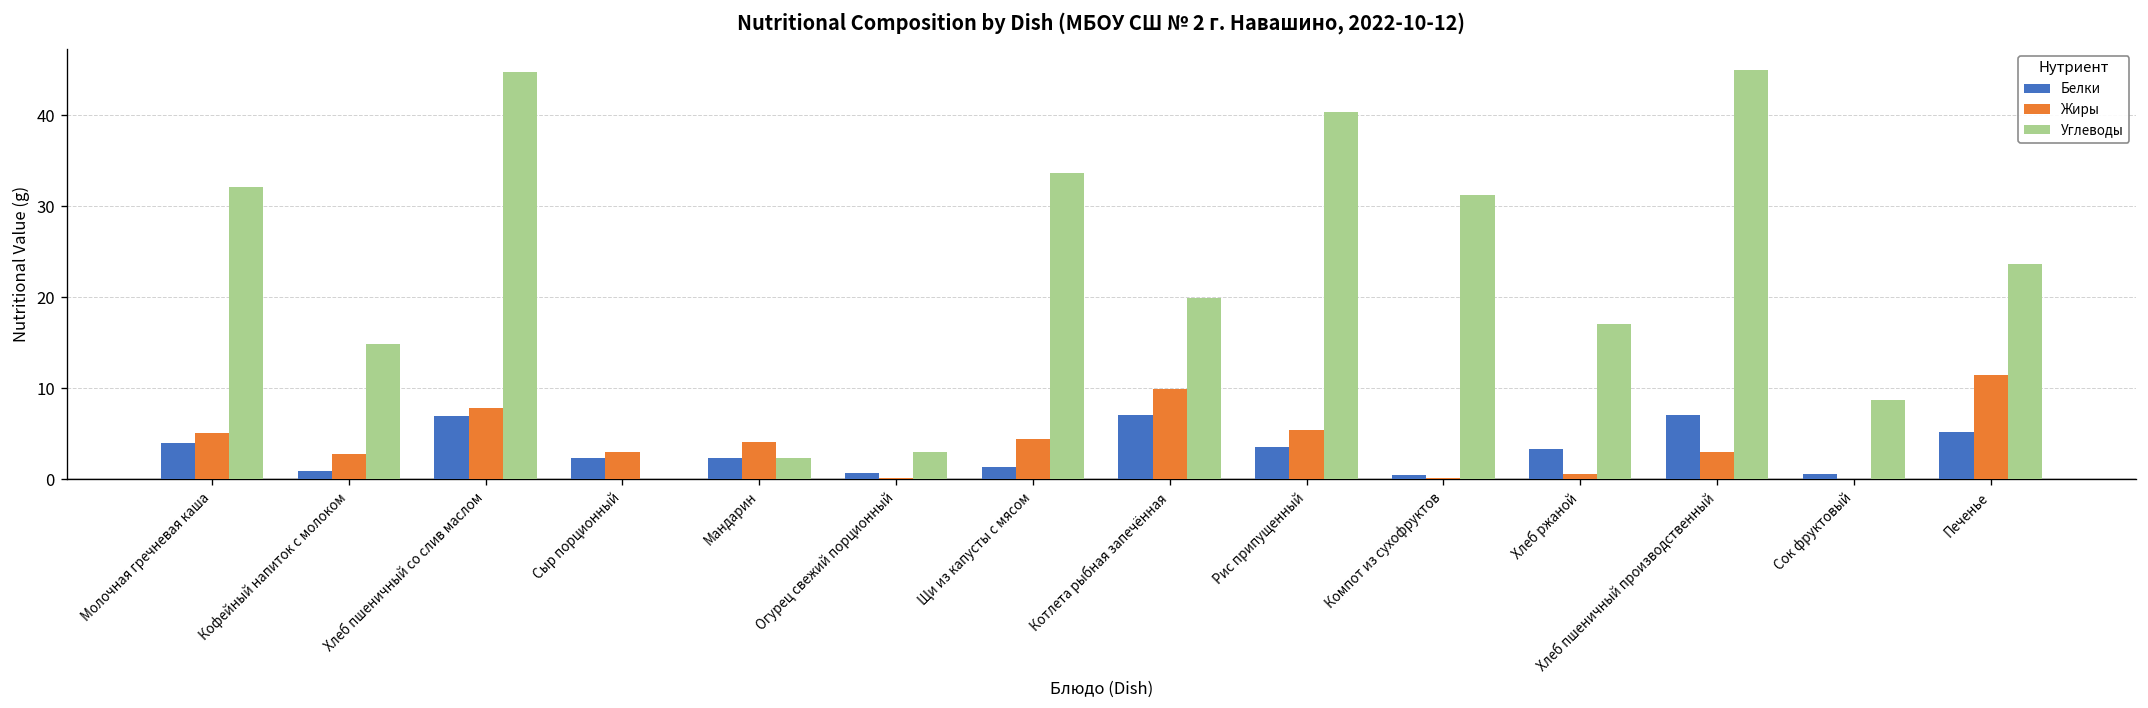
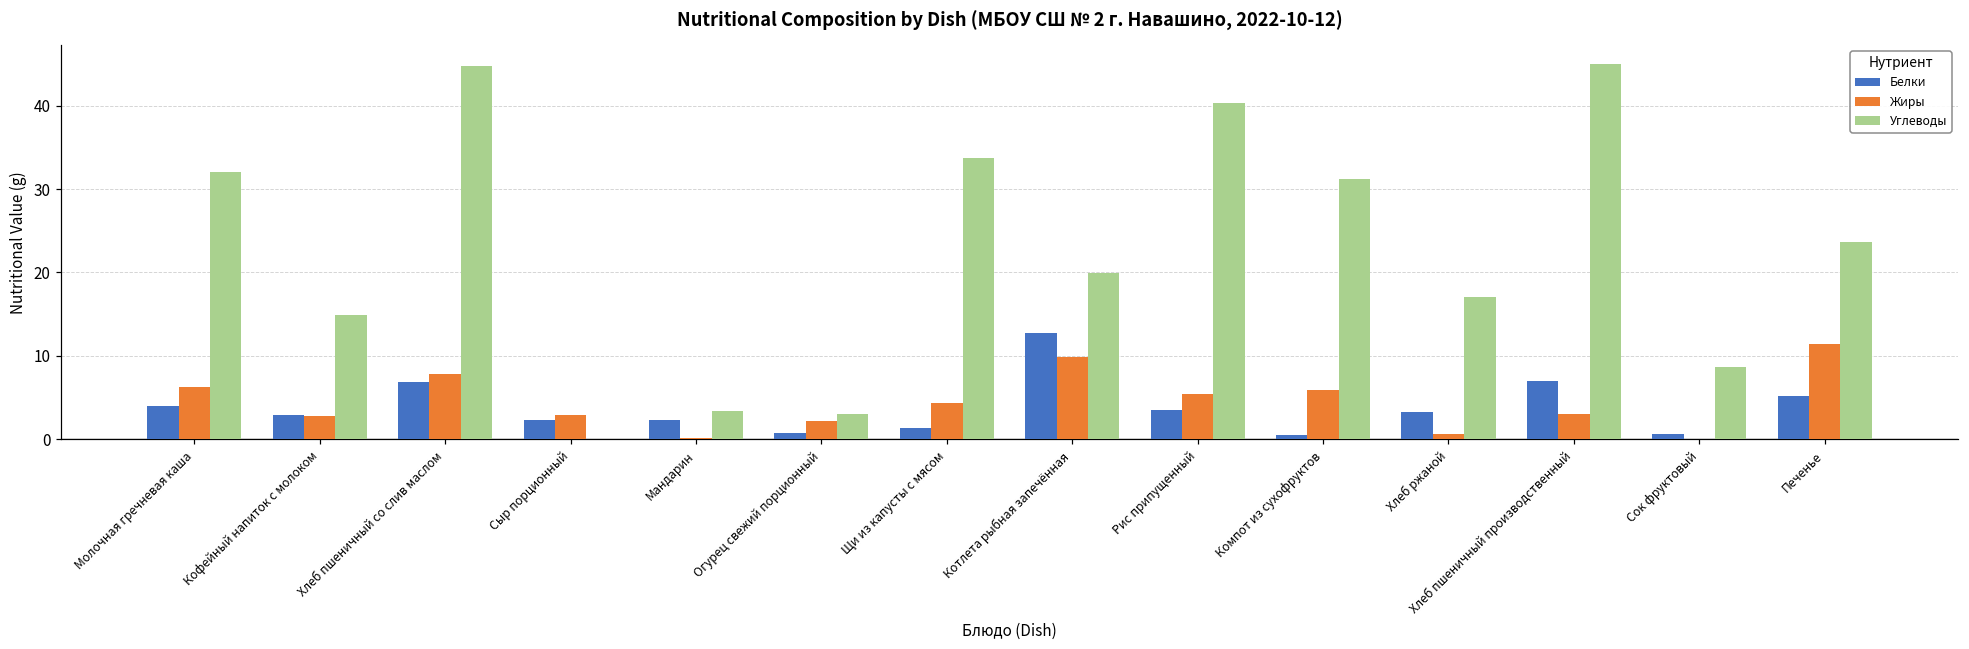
Жиры, Молочная гречневая каша: 5 -> 6
Белки, Кофейный напиток с молоком: 1 -> 3
Жиры, Мандарин: 4 -> 0
Углеводы, Мандарин: 2 -> 3
Жиры, Огурец свежий порционный: 0 -> 2
Белки, Котлета рыбная запечённая: 7 -> 13
Жиры, Компот из сухофруктов: 0 -> 6
